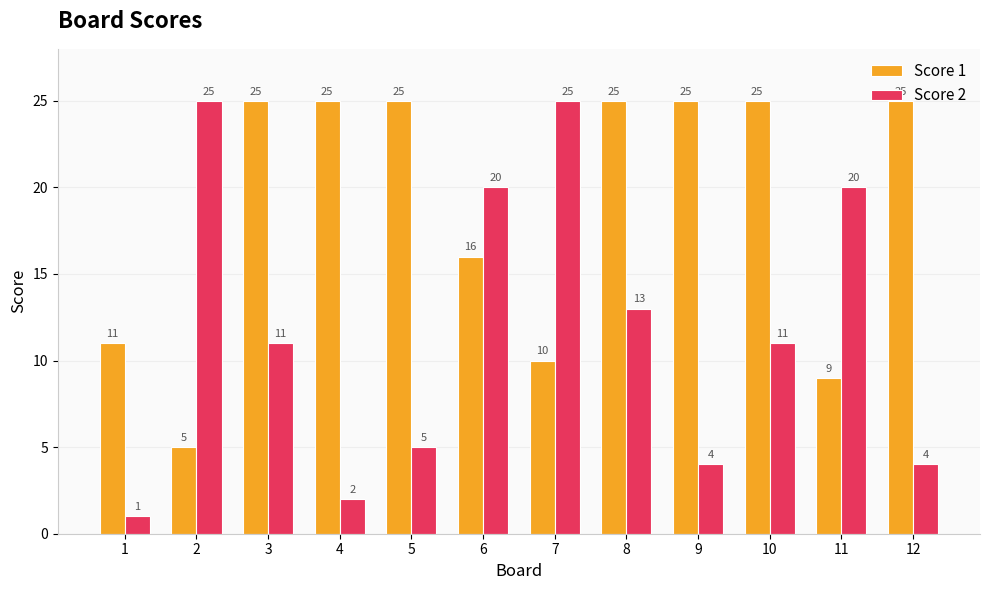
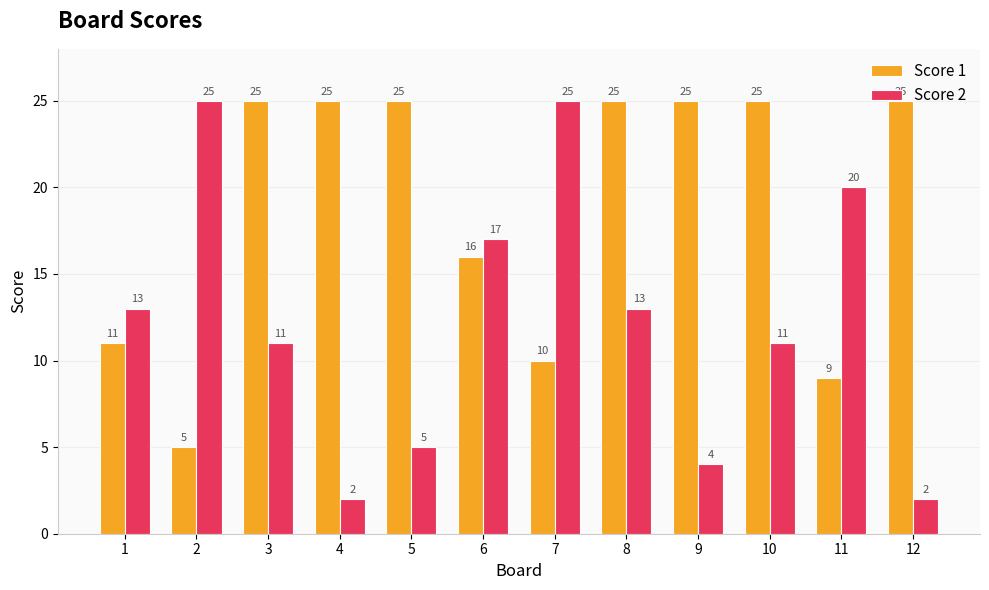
Score 2, 1: 1 -> 13
Score 2, 6: 20 -> 17
Score 2, 12: 4 -> 2
